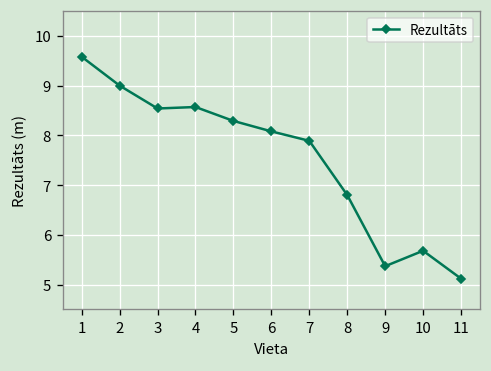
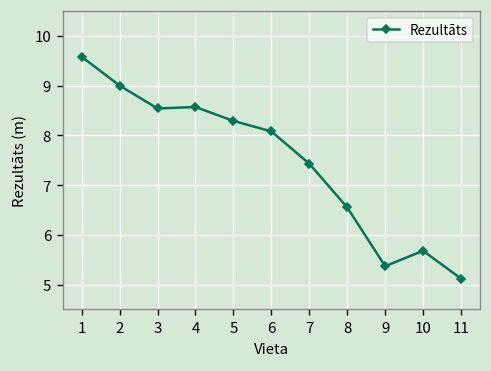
7: 7.9 -> 7.4
8: 6.8 -> 6.6
